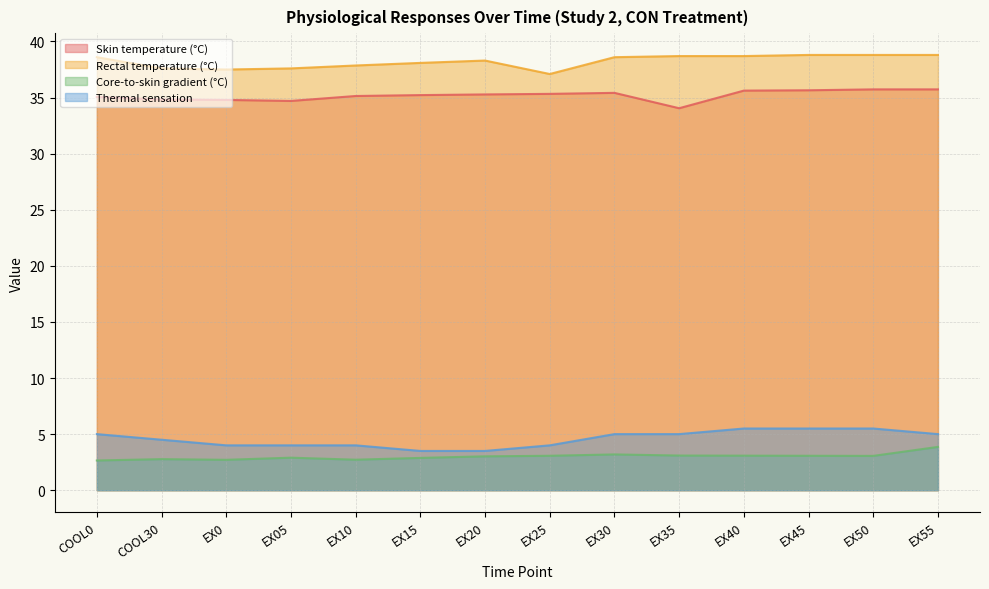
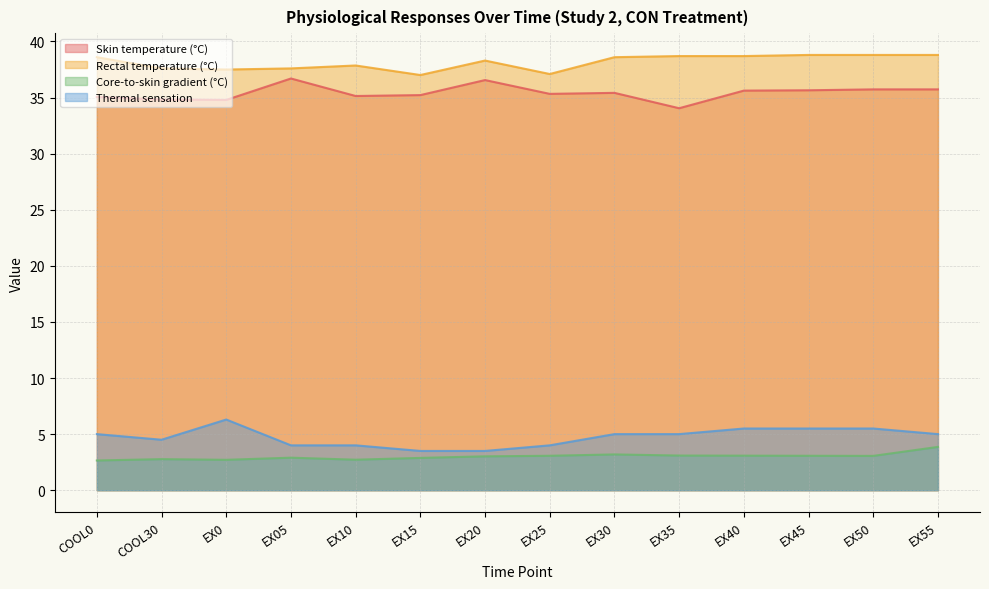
Thermal sensation, EX0: 4.0 -> 6.3
Skin temperature (°C), EX05: 34.7 -> 36.7
Rectal temperature (°C), EX15: 38.1 -> 37.0
Skin temperature (°C), EX20: 35.3 -> 36.6
